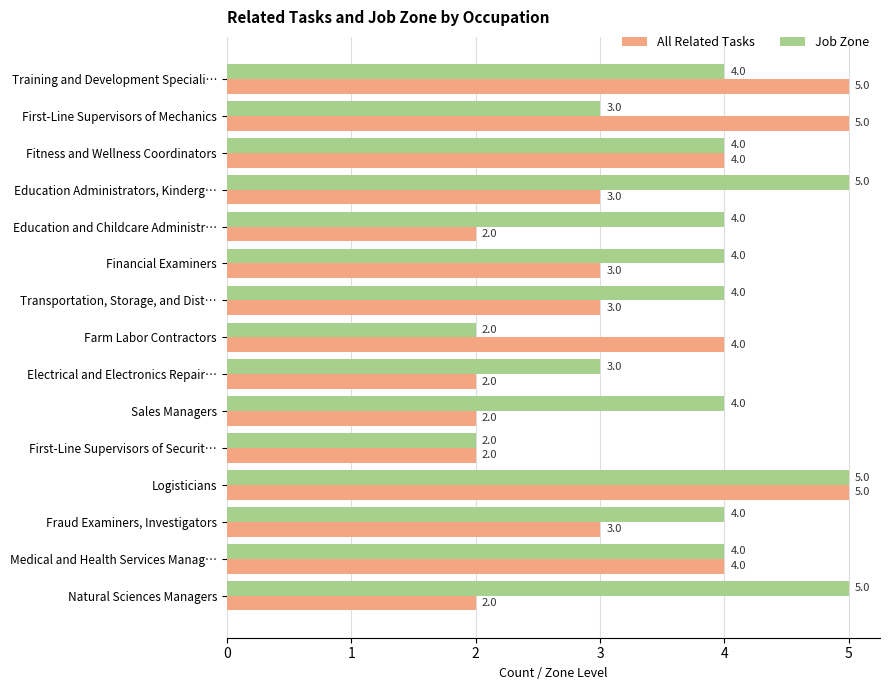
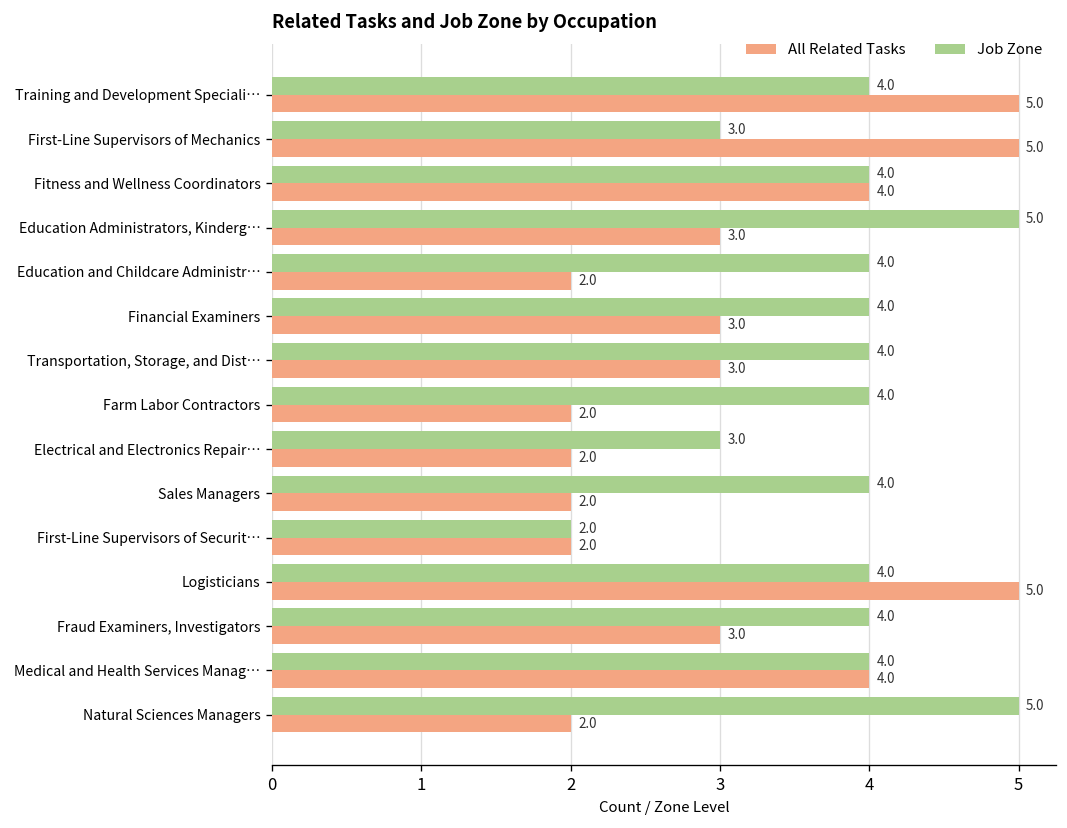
Job Zone, Farm Labor Contractors: 2.0 -> 4.0
All Related Tasks, Farm Labor Contractors: 4.0 -> 2.0
Job Zone, Logisticians: 5.0 -> 4.0
